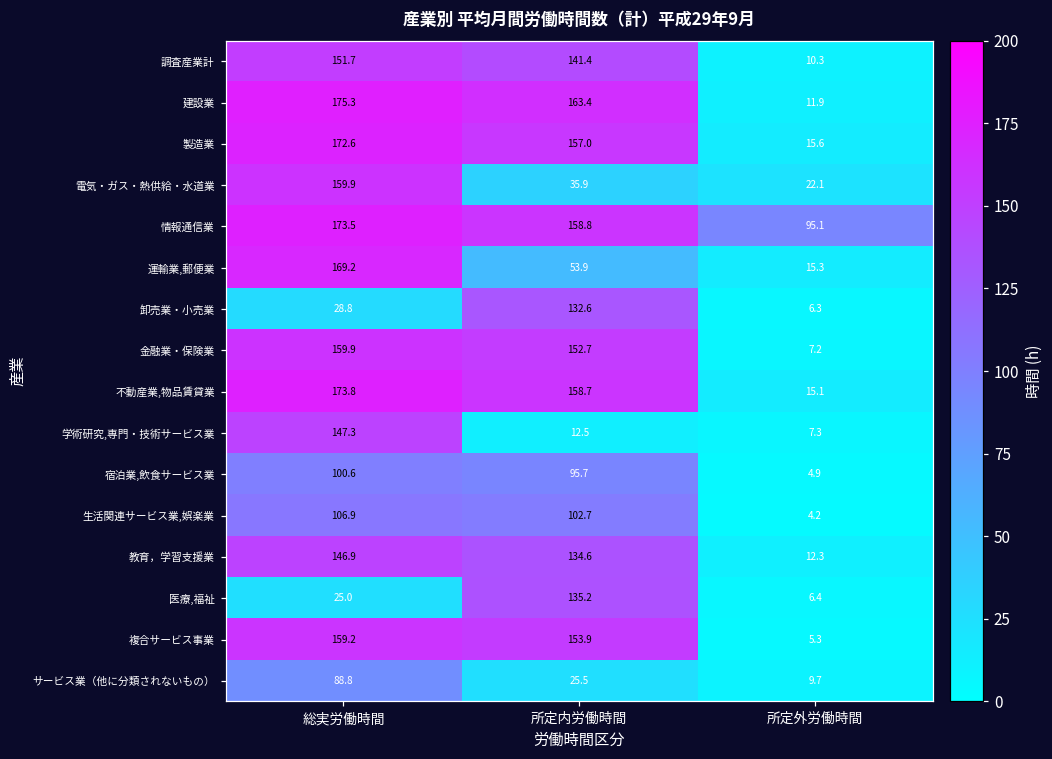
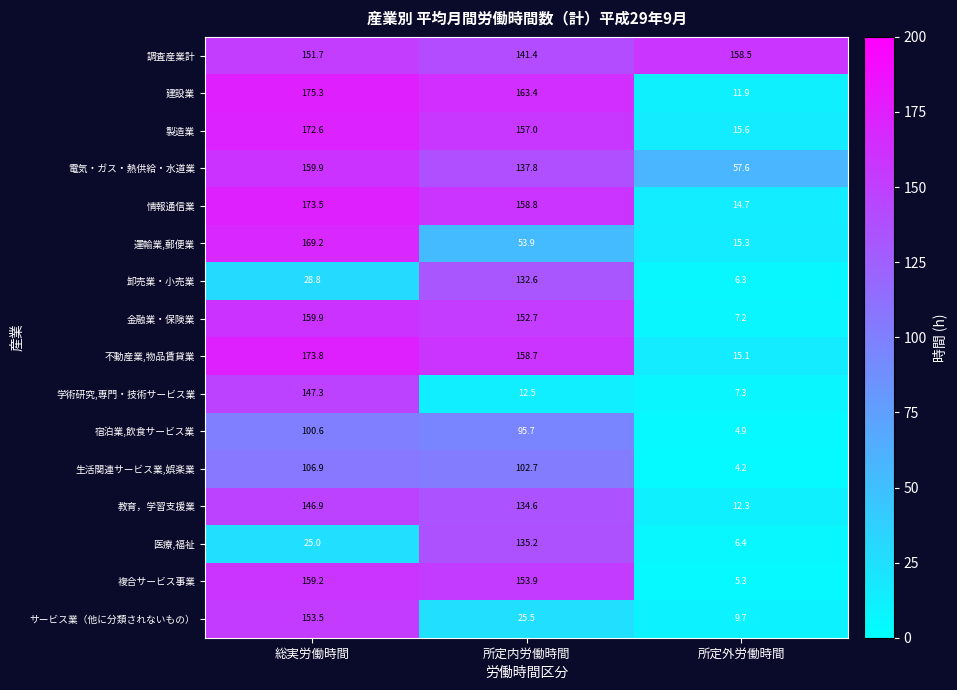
調査産業計, 所定外労働時間: 10.3 -> 158.5
電気・ガス・熱供給・水道業, 所定内労働時間: 35.9 -> 137.8
電気・ガス・熱供給・水道業, 所定外労働時間: 22.1 -> 57.6
情報通信業, 所定外労働時間: 95.1 -> 14.7
サービス業（他に分類されないもの）, 総実労働時間: 88.8 -> 153.5
